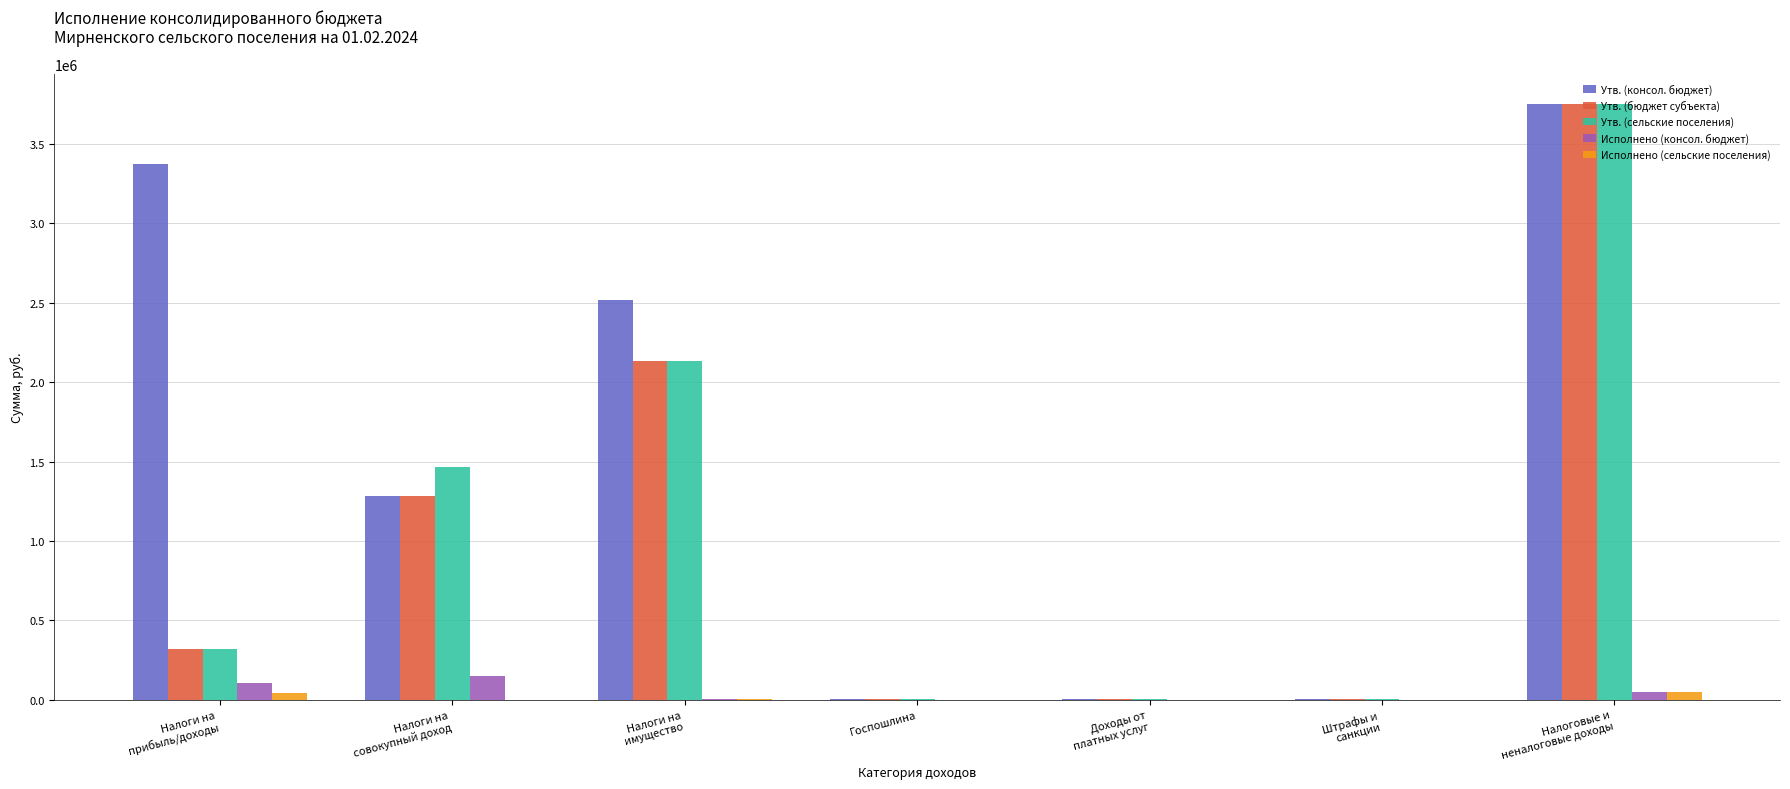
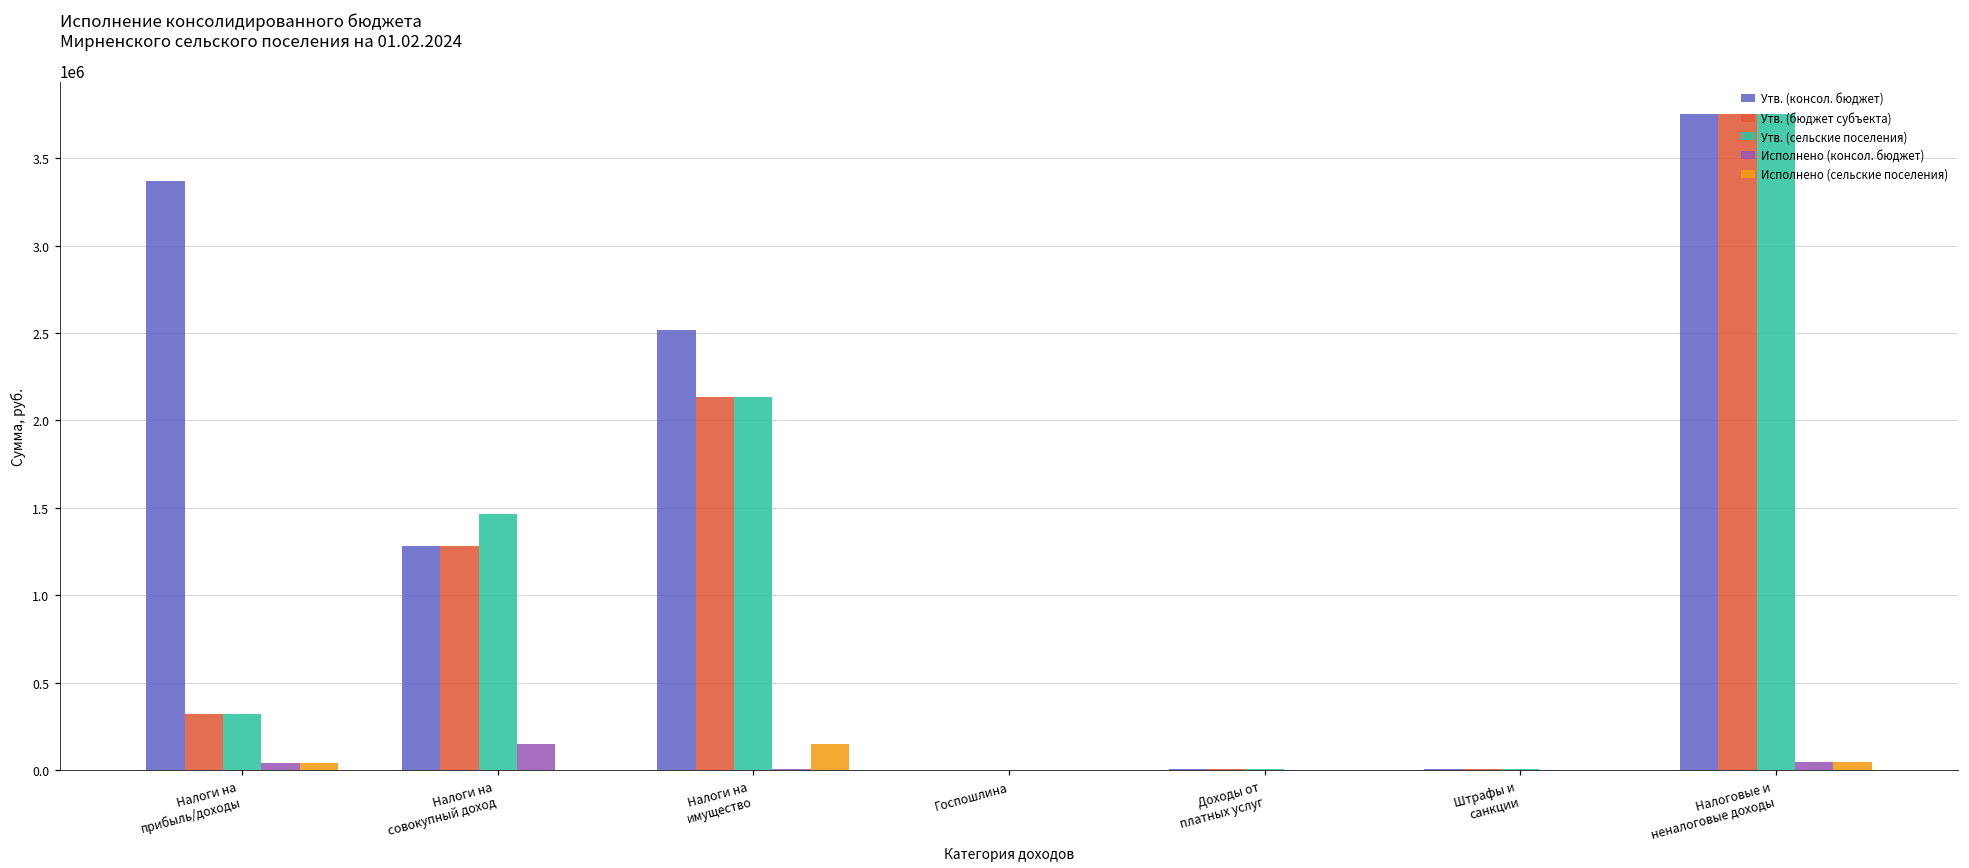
Исполнено (консол. бюджет), Налоги на прибыль/доходы: 110000 -> 40000
Исполнено (сельские поселения), Налоги на имущество: 10000 -> 150000
